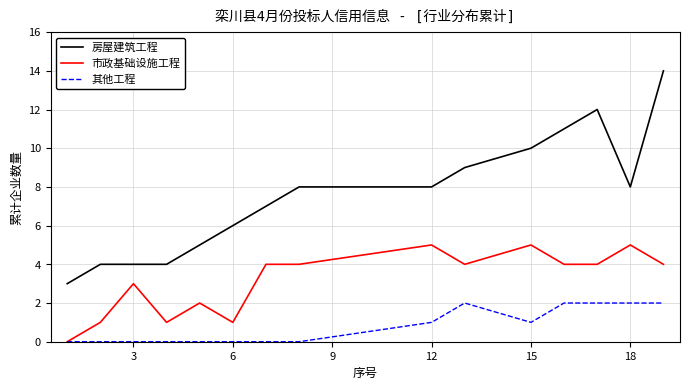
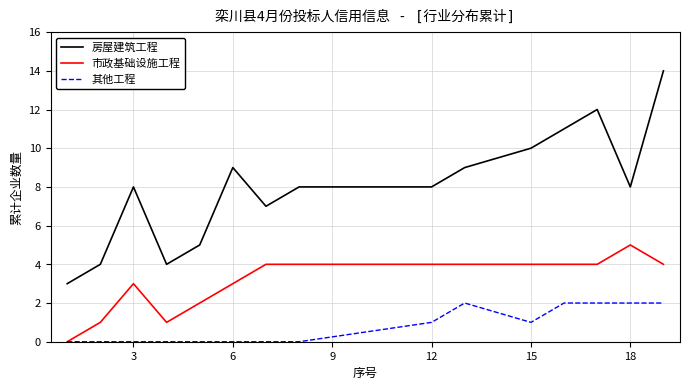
房屋建筑工程, 3: 4 -> 8
房屋建筑工程, 6: 6 -> 9
市政基础设施工程, 6: 1 -> 3
市政基础设施工程, 12: 5 -> 4
市政基础设施工程, 15: 5 -> 4
